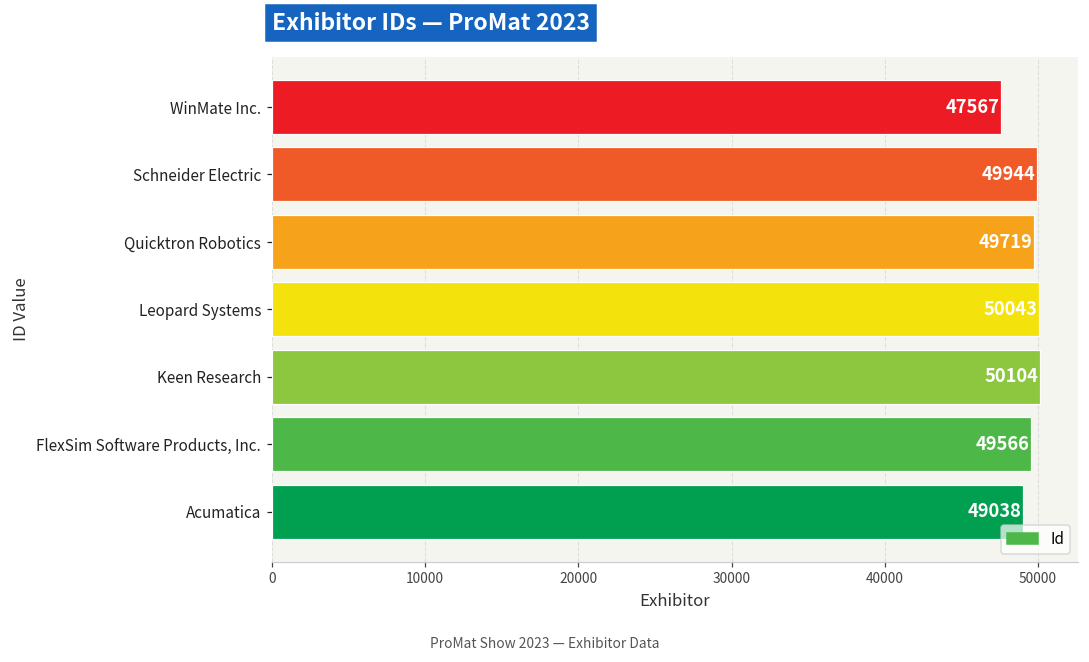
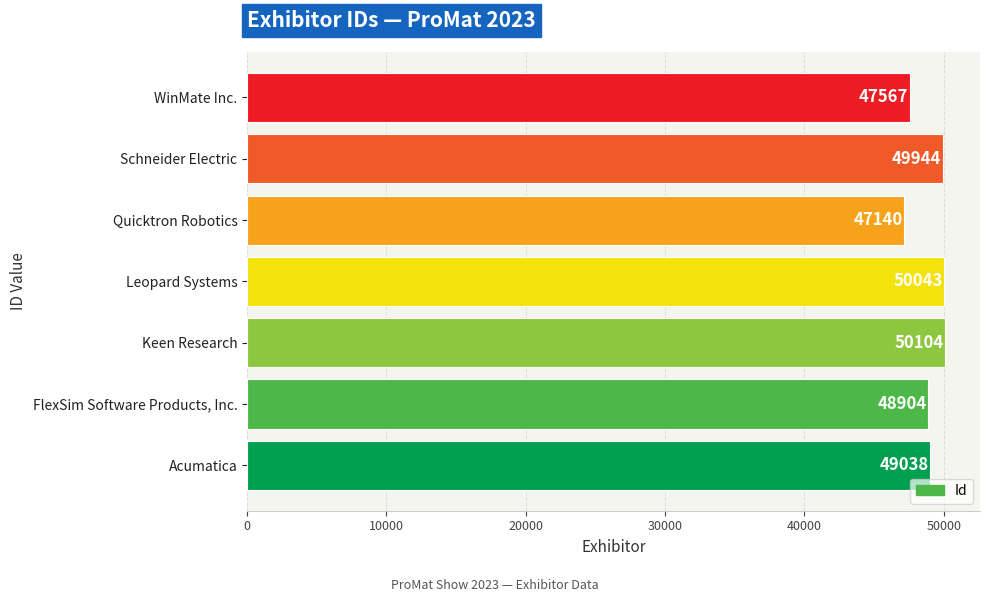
Quicktron Robotics: 49719 -> 47140
FlexSim Software Products, Inc.: 49566 -> 48904
